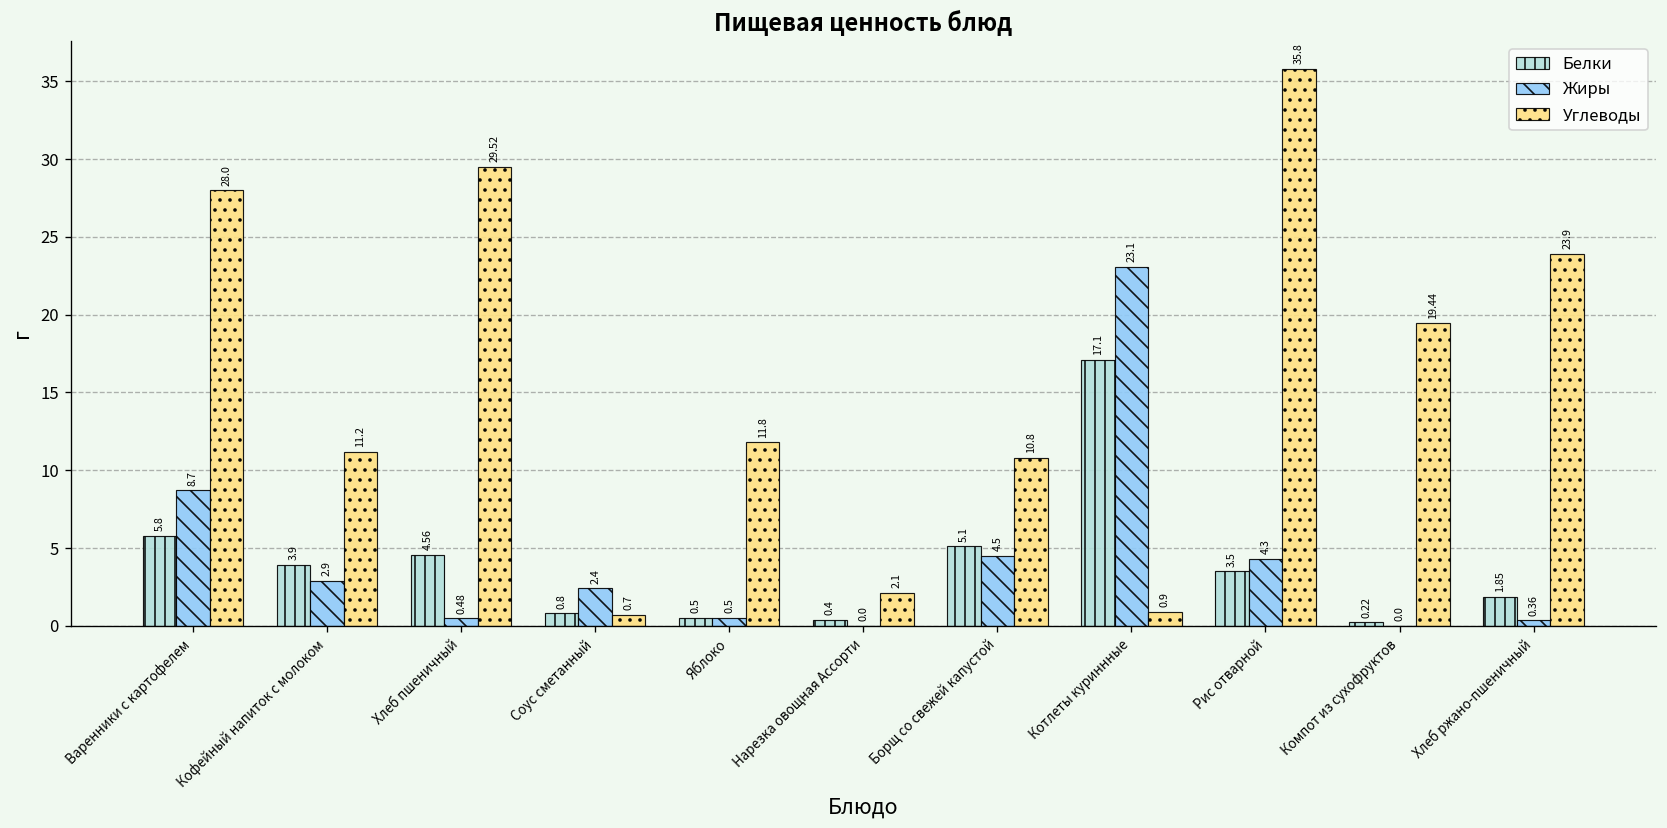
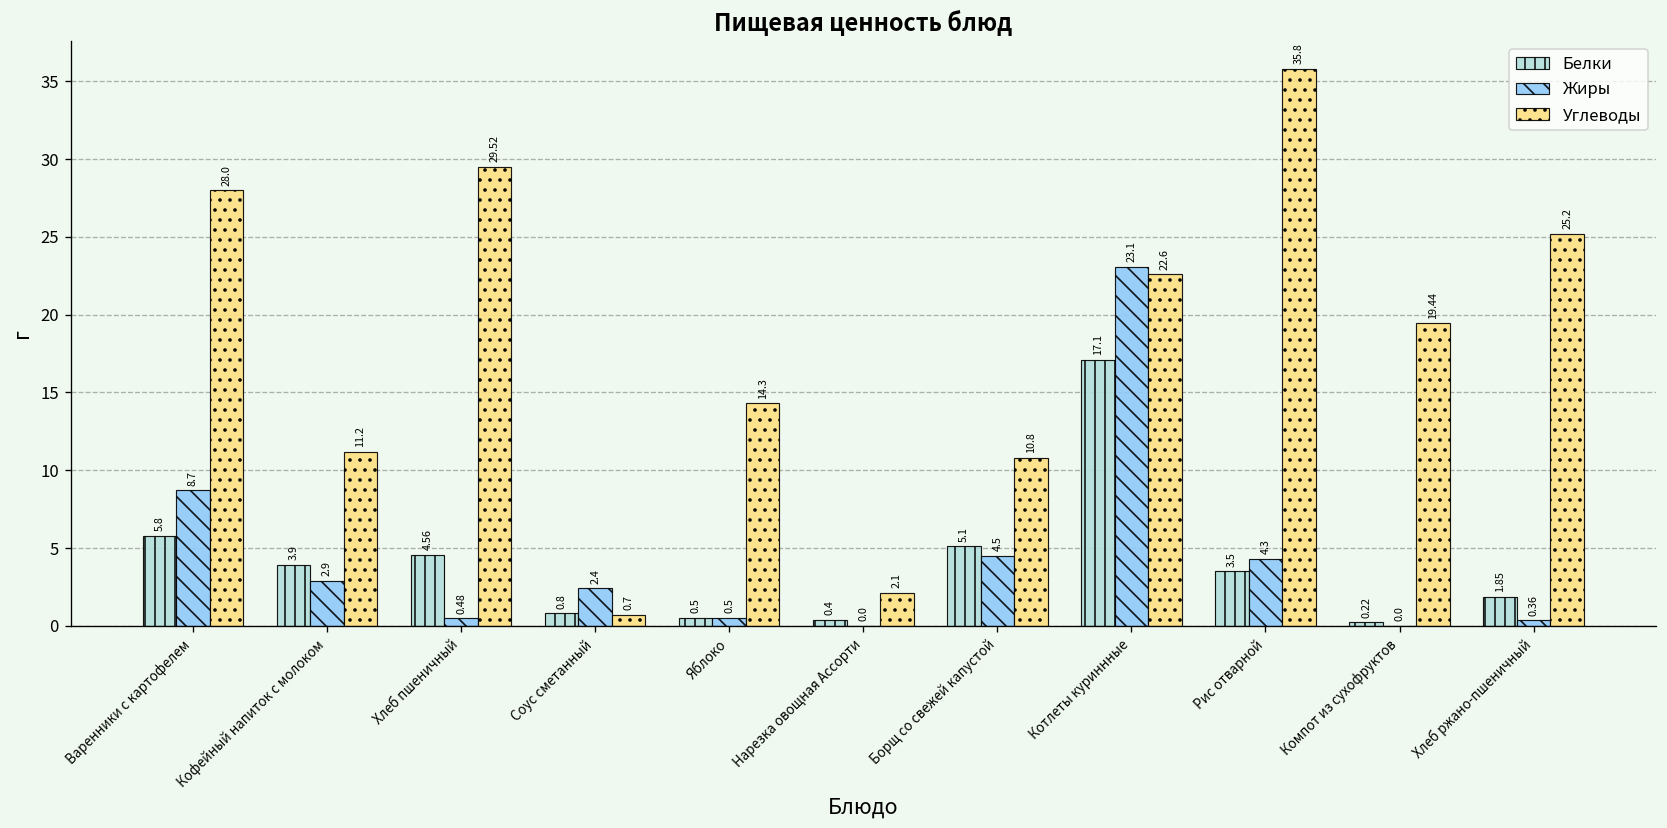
Углеводы, Яблоко: 11.8 -> 14.3
Углеводы, Котлеты куриннные: 0.9 -> 22.6
Углеводы, Хлеб ржано-пшеничный: 23.9 -> 25.2
